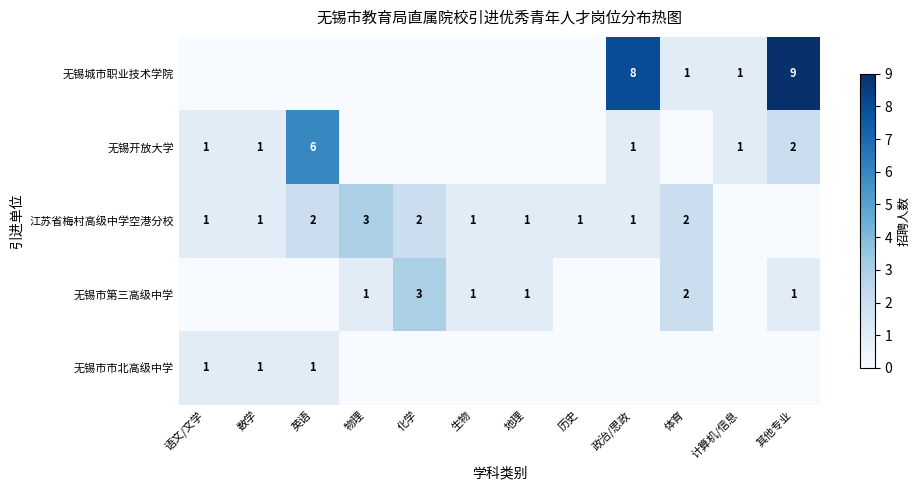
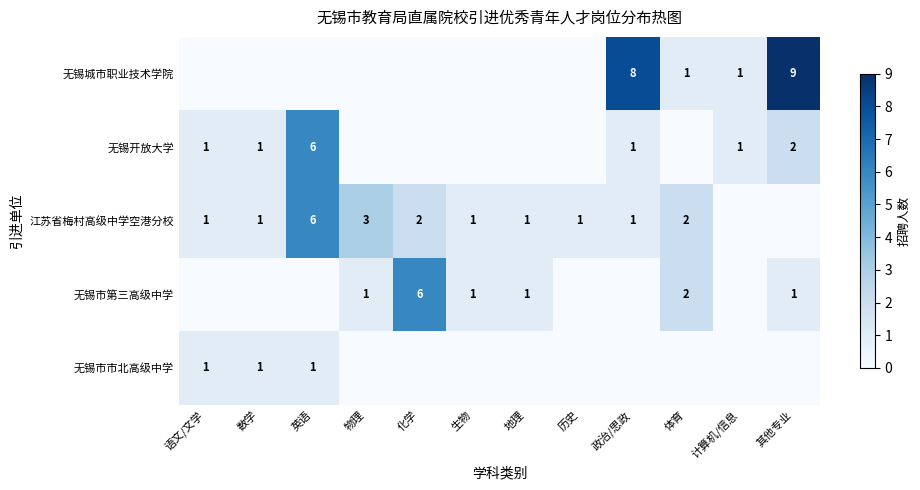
江苏省梅村高级中学空港分校, 英语: 2 -> 6
无锡市第三高级中学, 化学: 3 -> 6
